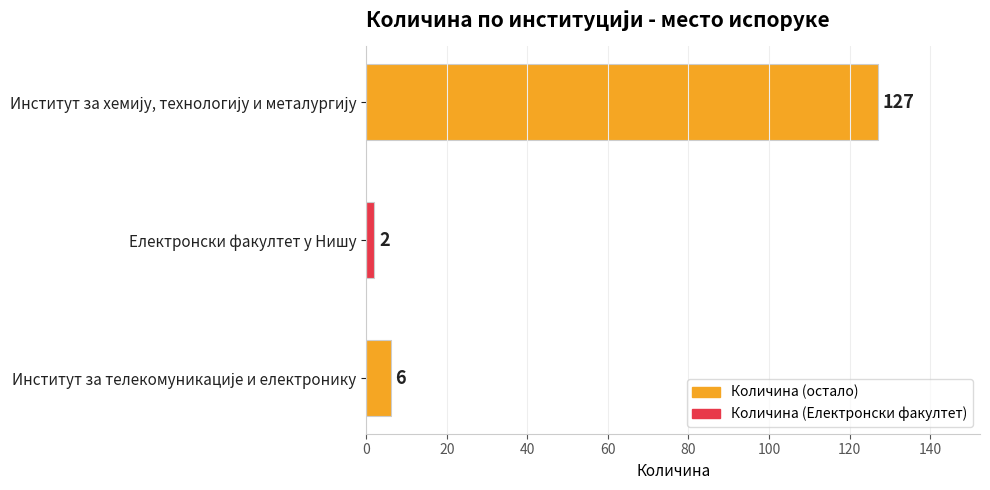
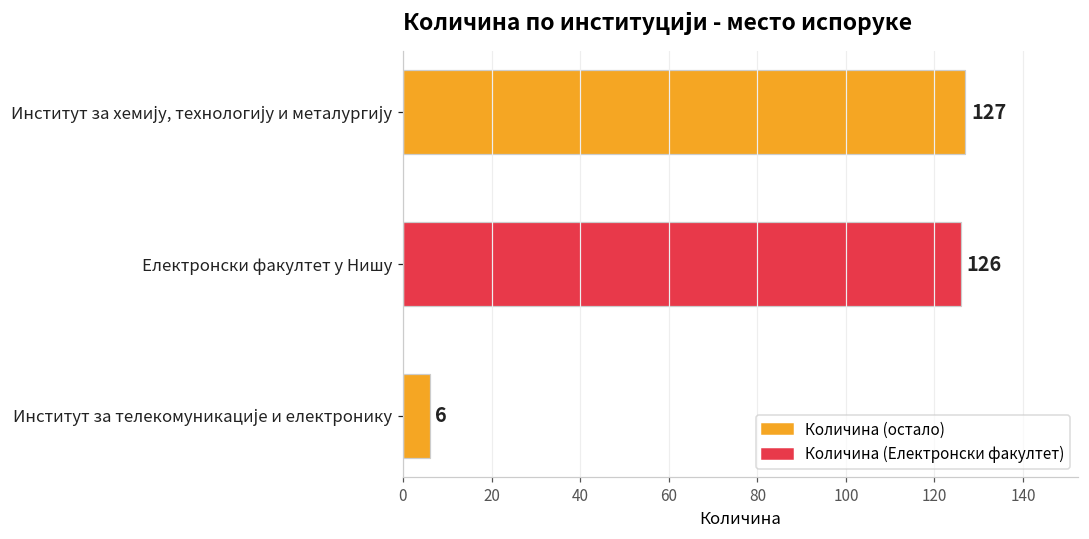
Електронски факултет у Нишу: 2 -> 126
